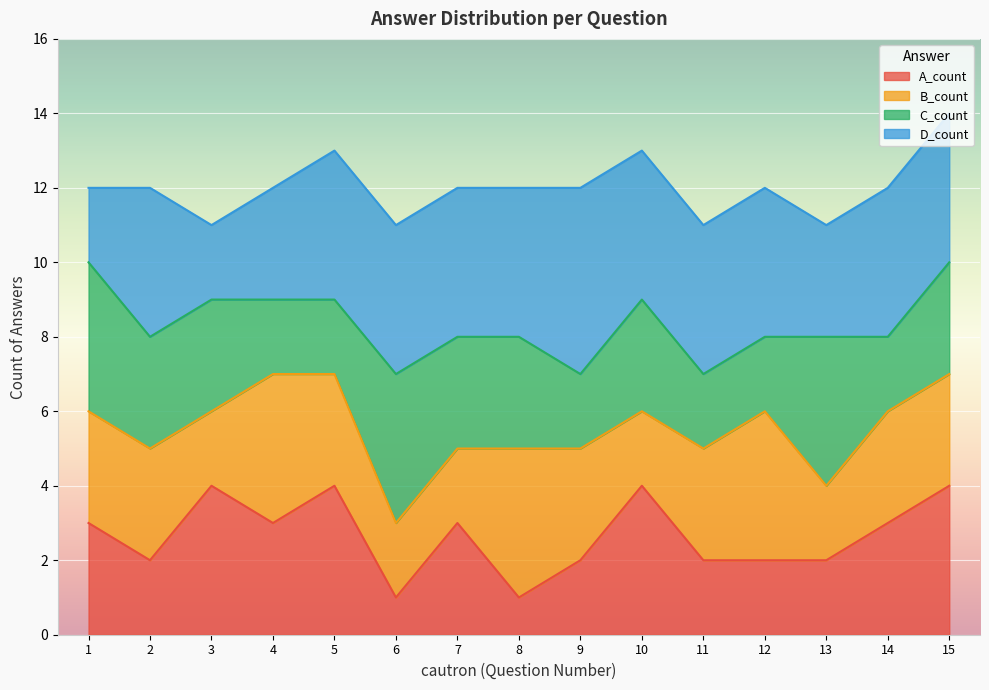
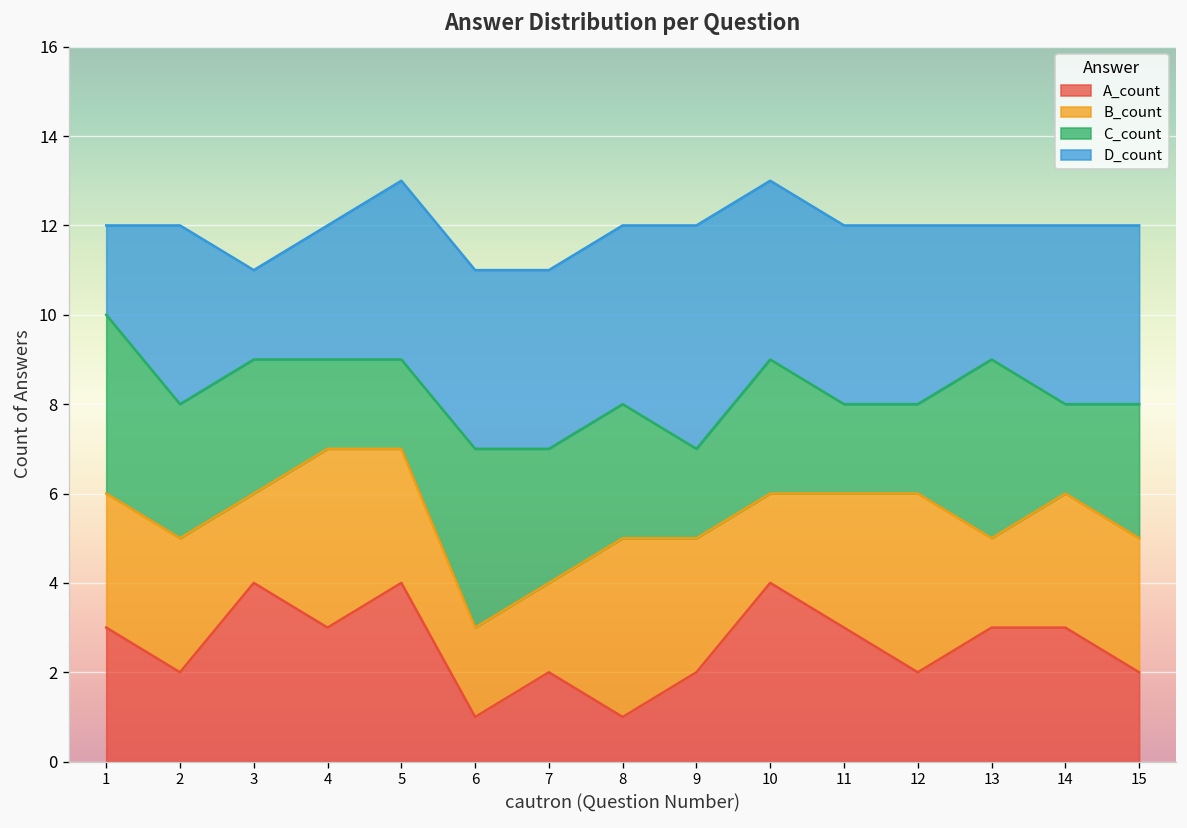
A_count, 7: 3 -> 2
A_count, 11: 2 -> 3
A_count, 13: 2 -> 3
A_count, 15: 4 -> 2
